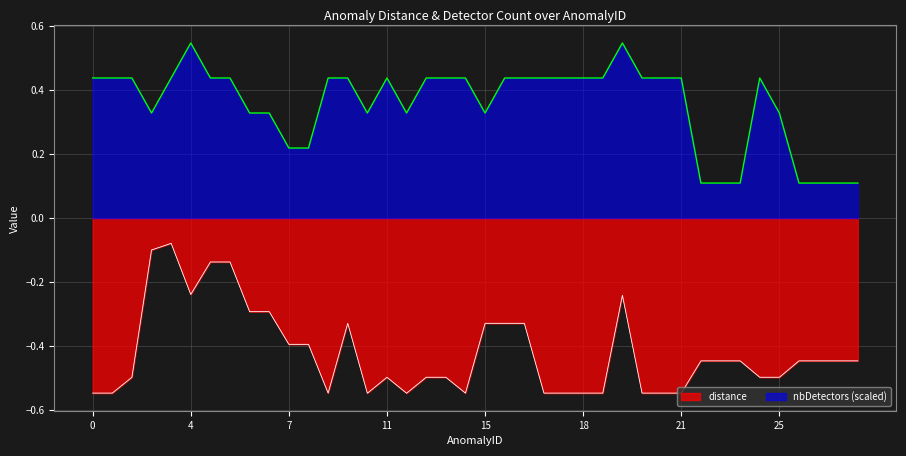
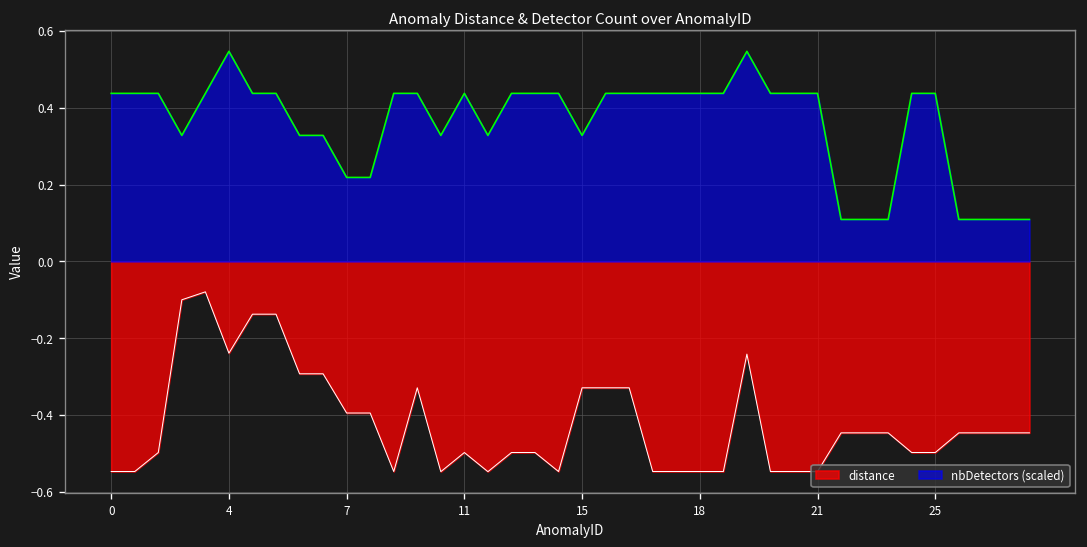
nbDetectors (scaled), 25: 0.33 -> 0.44
